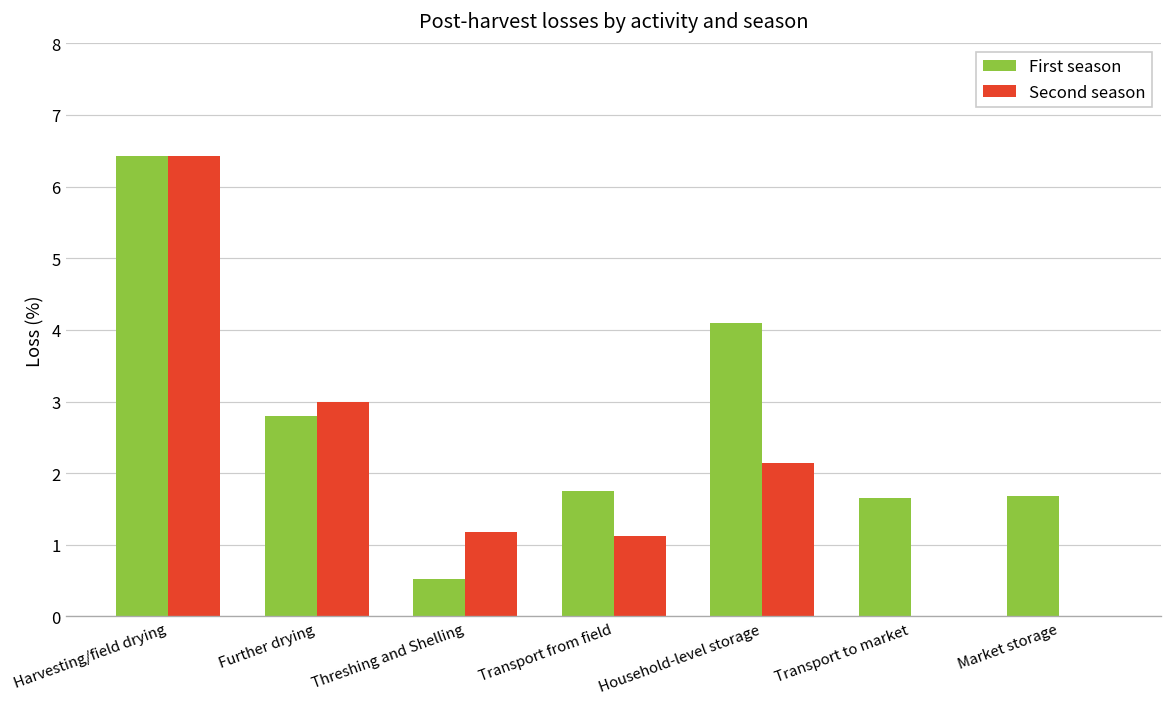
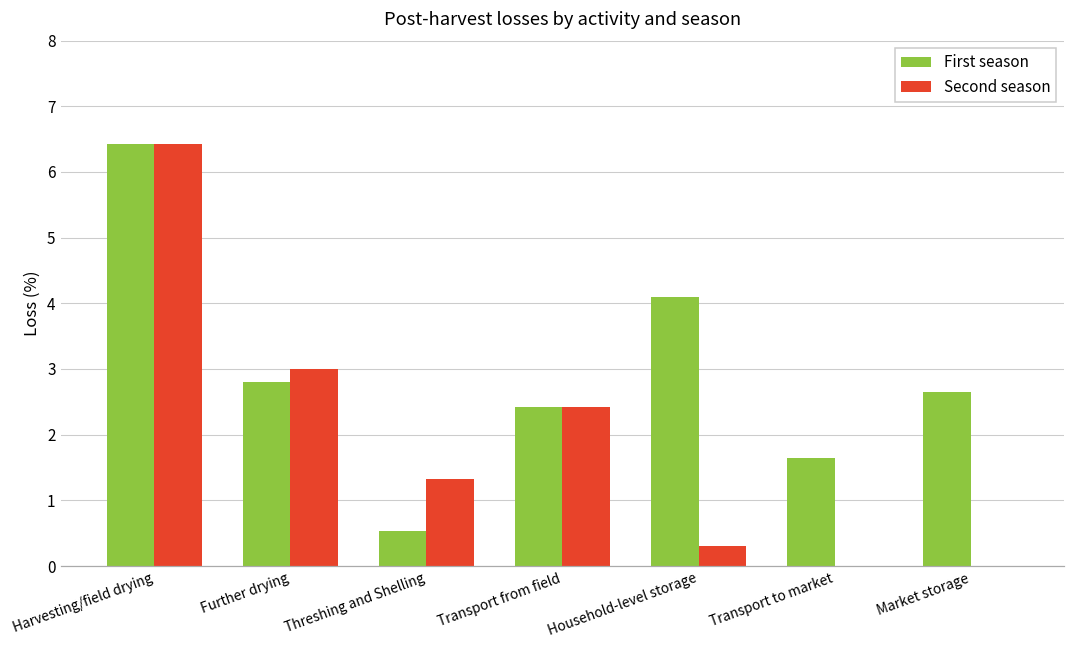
Second season, Threshing and Shelling: 1.2 -> 1.3
First season, Transport from field: 1.7 -> 2.4
Second season, Transport from field: 1.1 -> 2.4
Second season, Household-level storage: 2.1 -> 0.3
First season, Market storage: 1.7 -> 2.7
